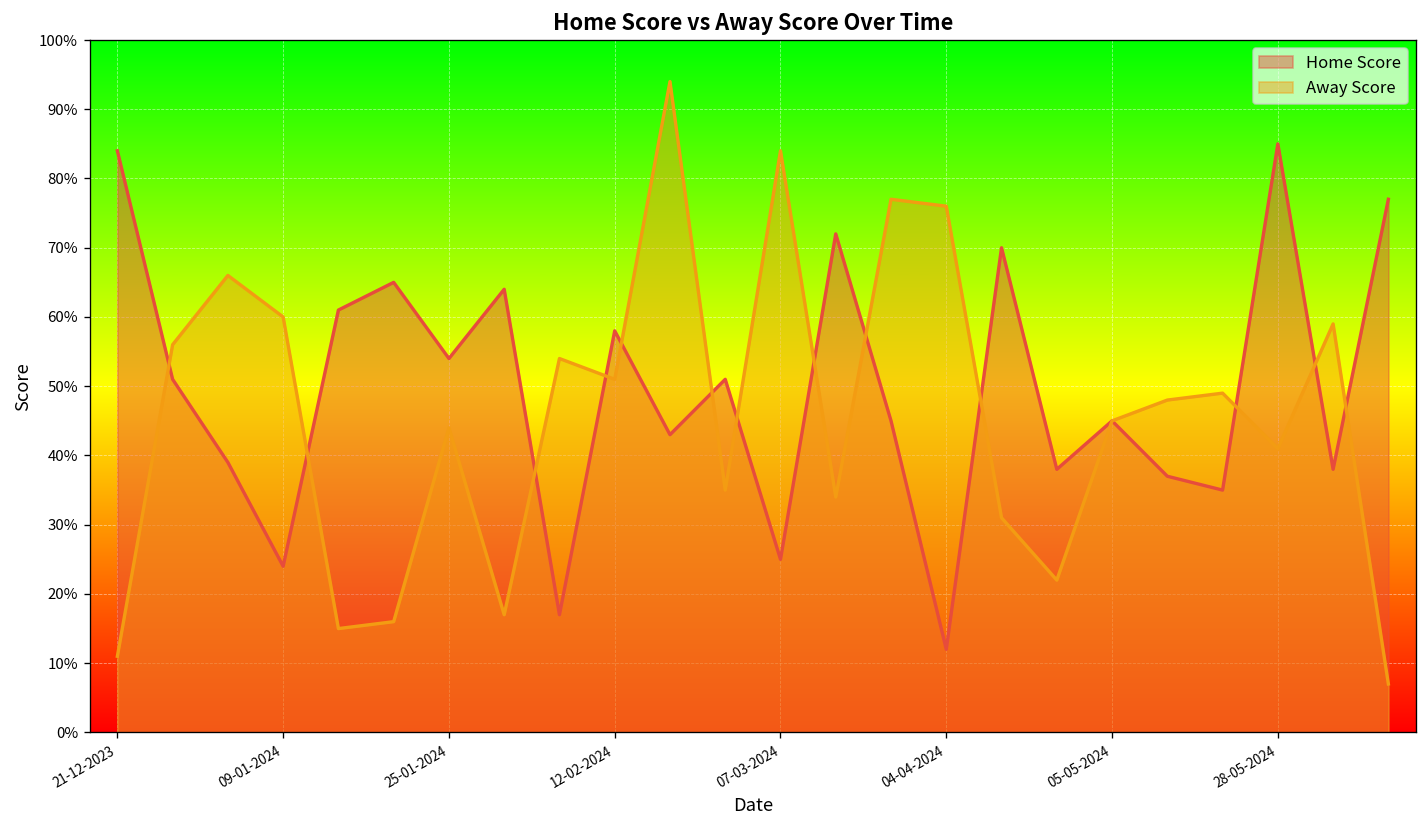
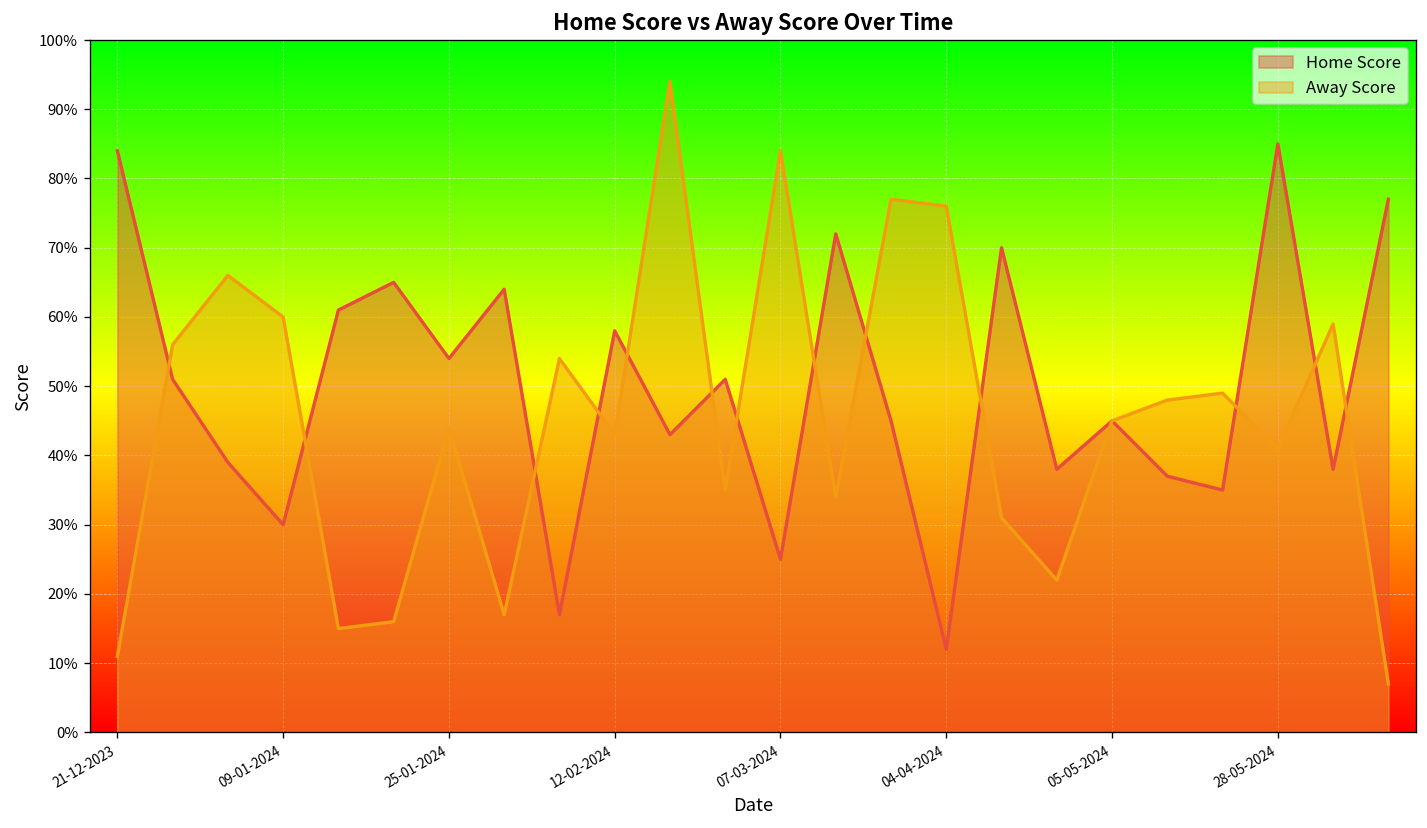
Home Score, 09-01-2024: 24% -> 30%
Away Score, 12-02-2024: 51% -> 43%
